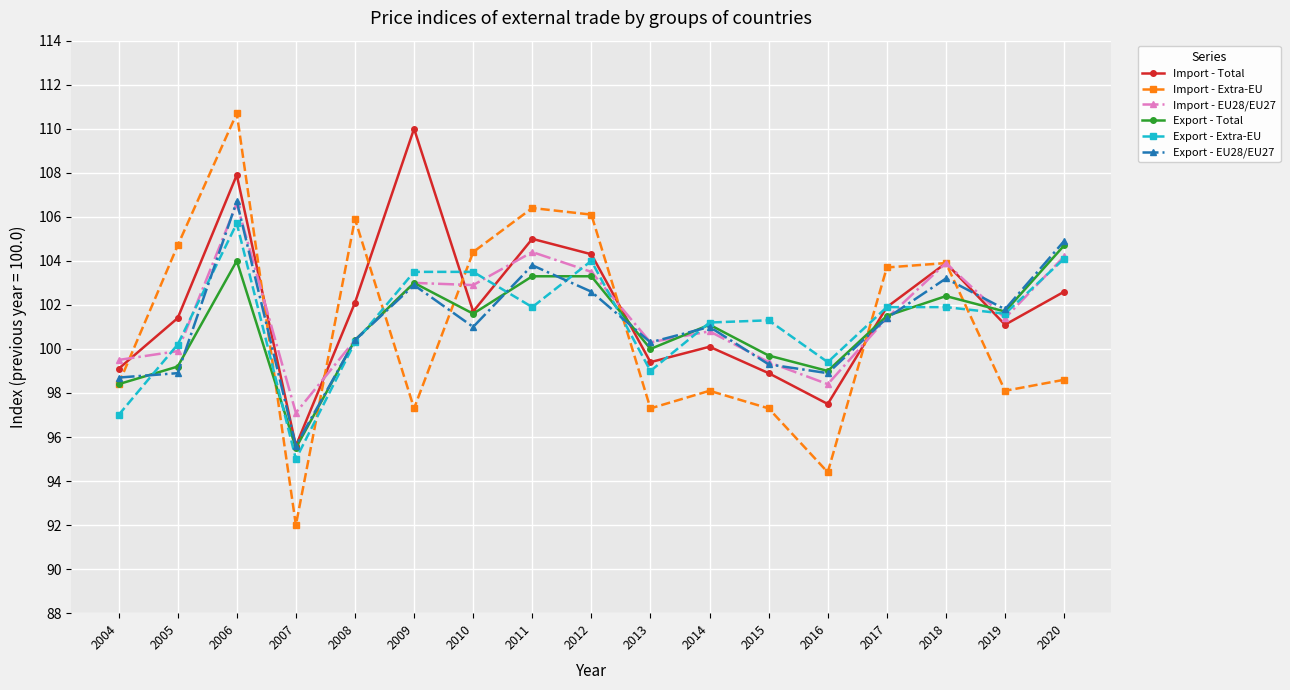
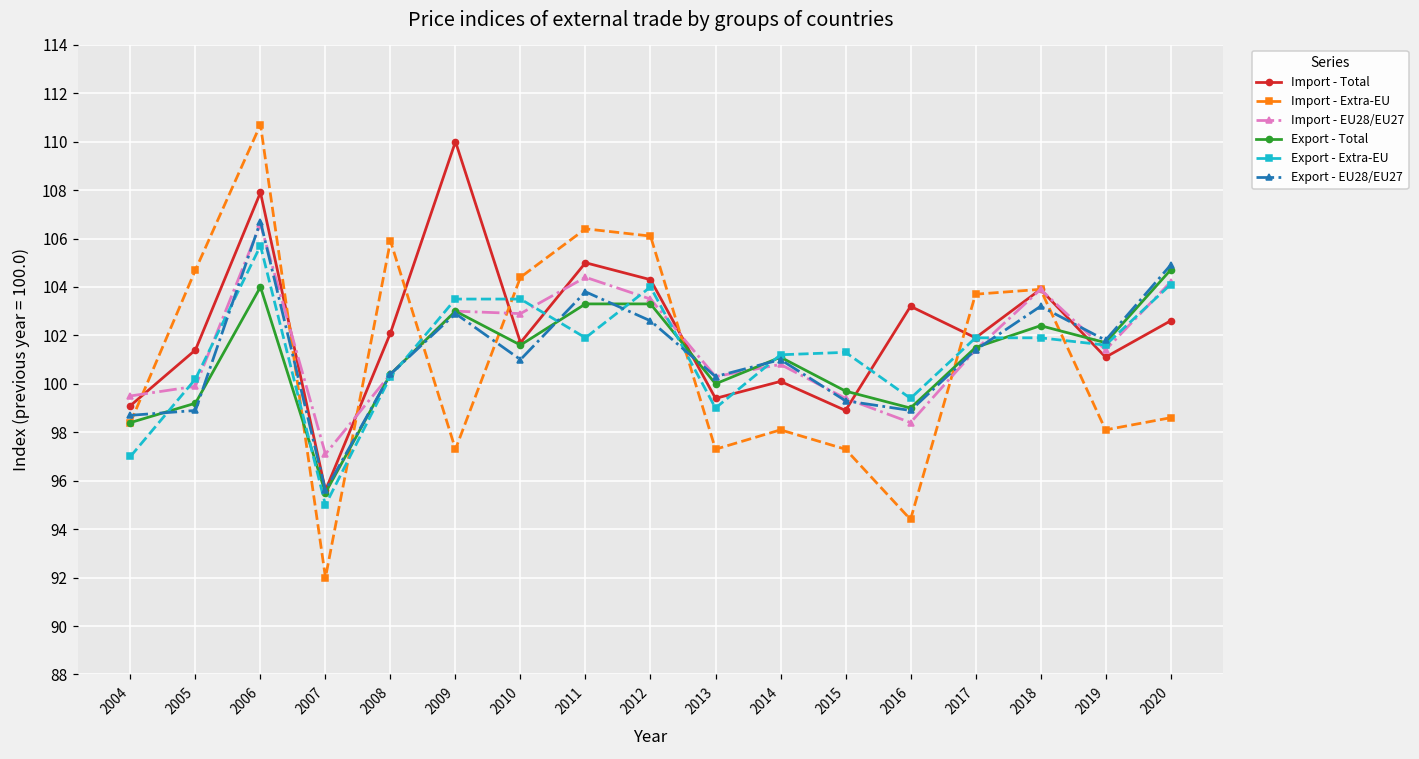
Import - Total, 2016: 97.5 -> 103.2
